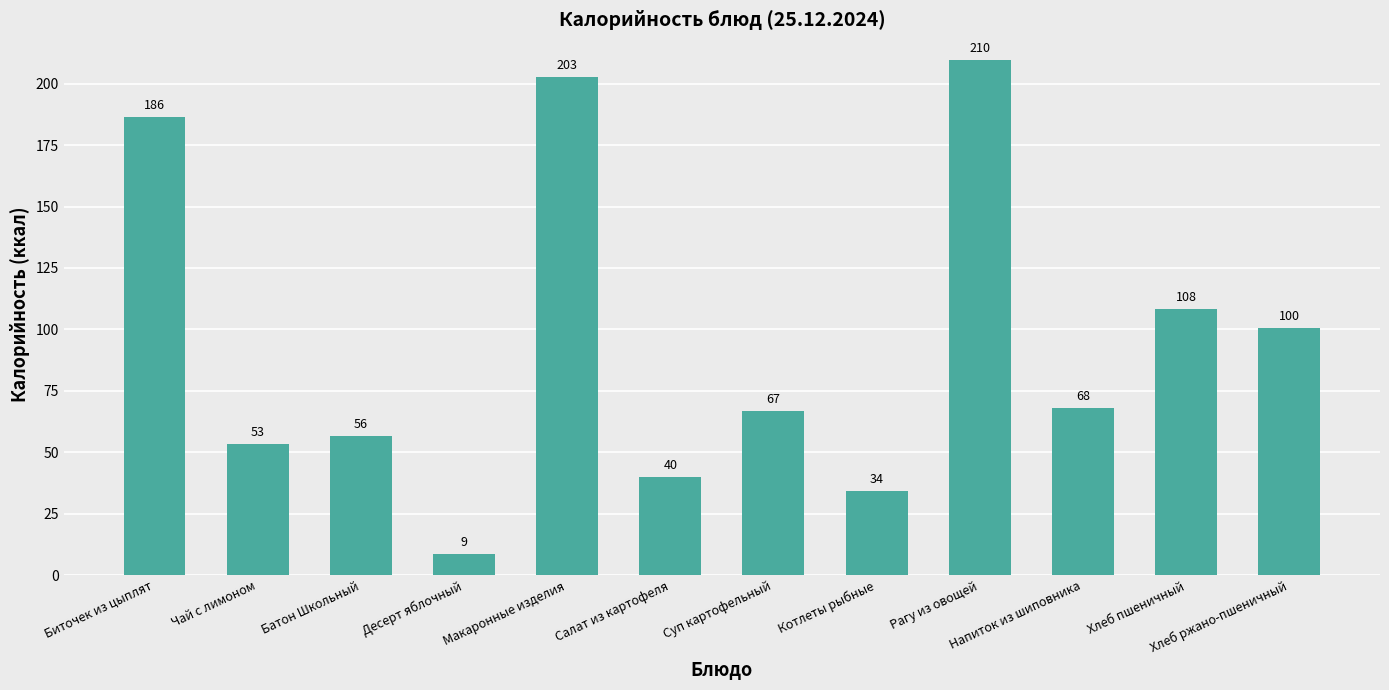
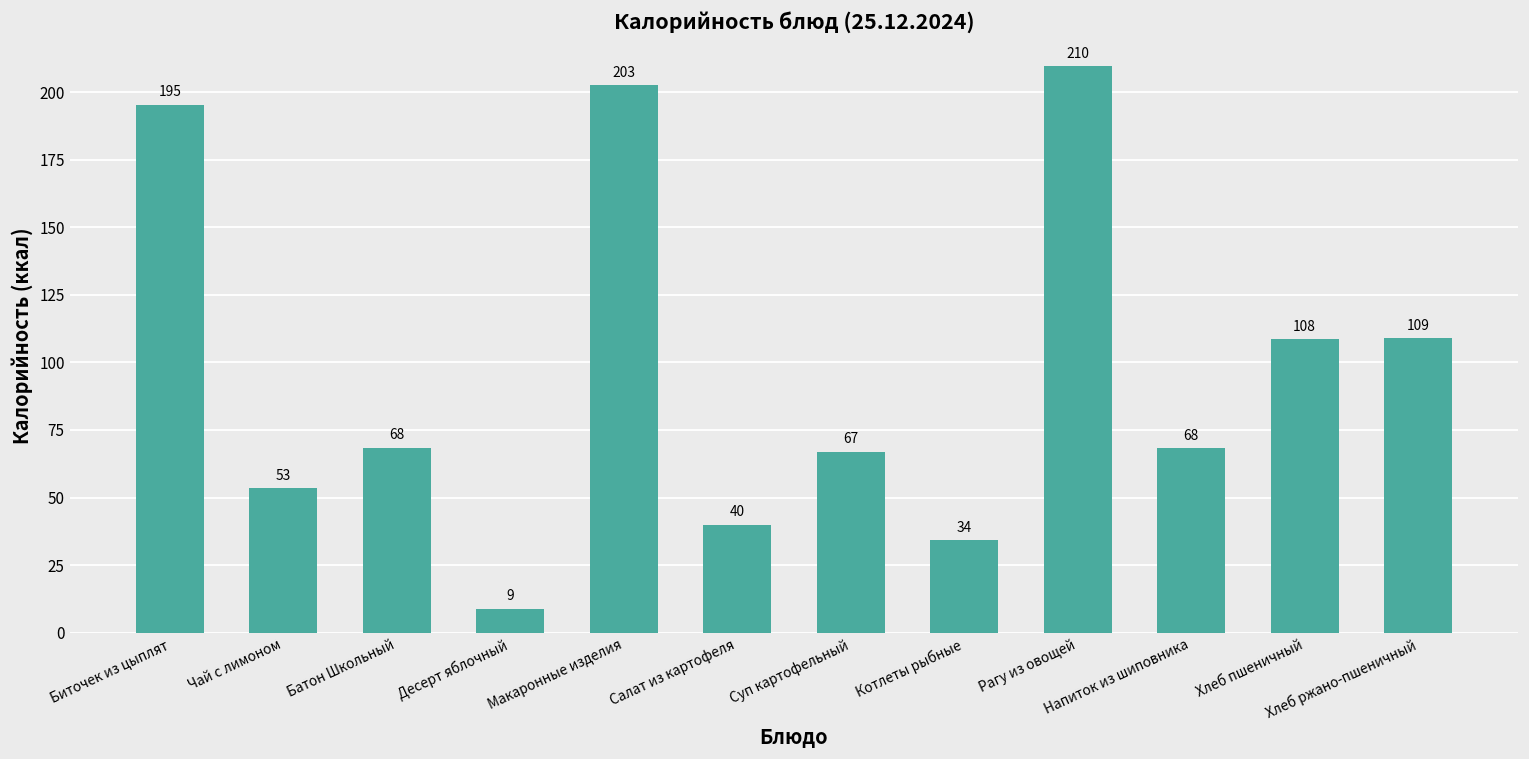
Биточек из цыплят: 186 -> 195
Батон Школьный: 56 -> 68
Хлеб ржано-пшеничный: 100 -> 109
